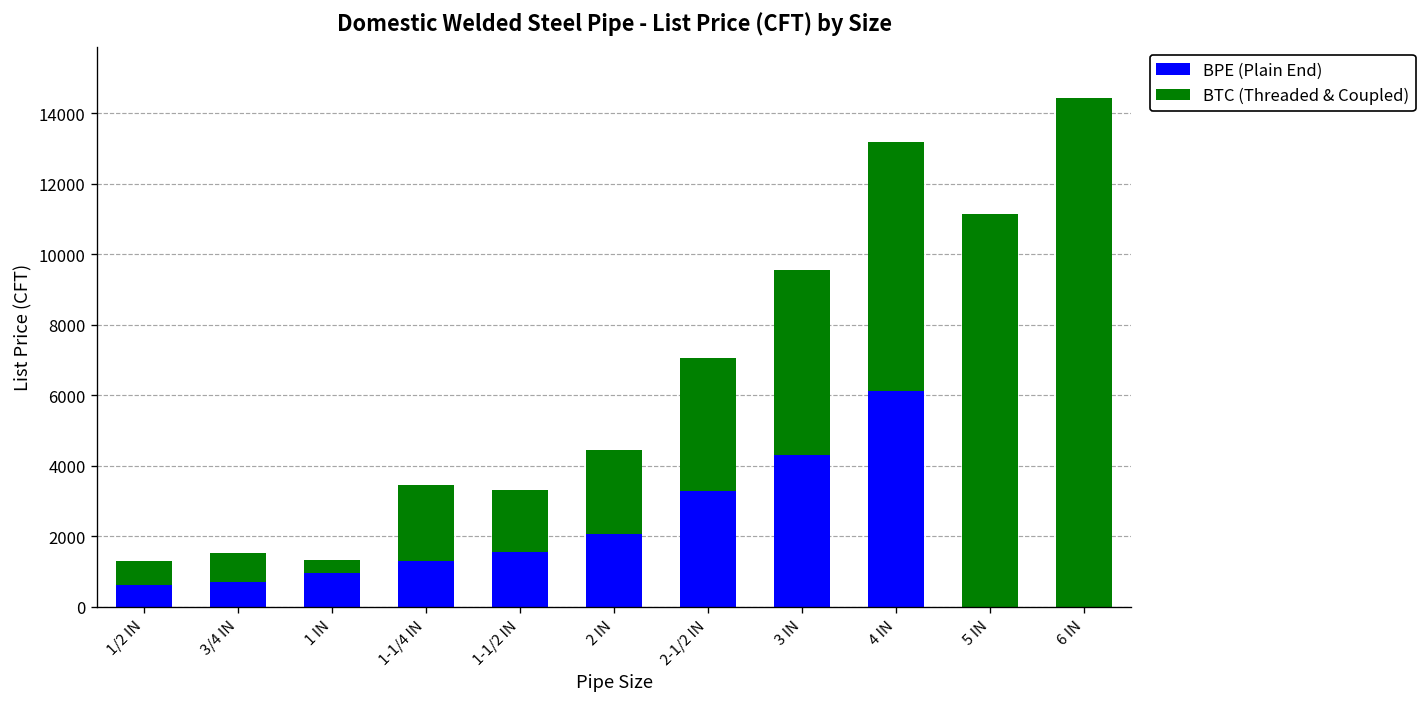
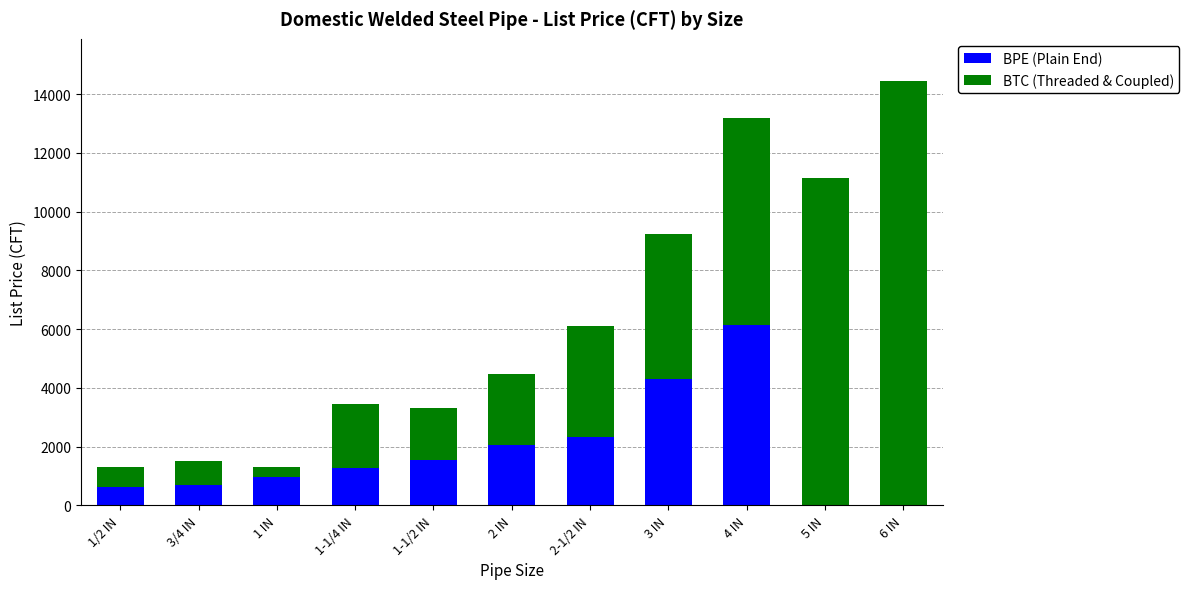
BPE (Plain End), 2-1/2 IN: 3300 -> 2300
BTC (Threaded & Coupled), 3 IN: 5200 -> 4900
